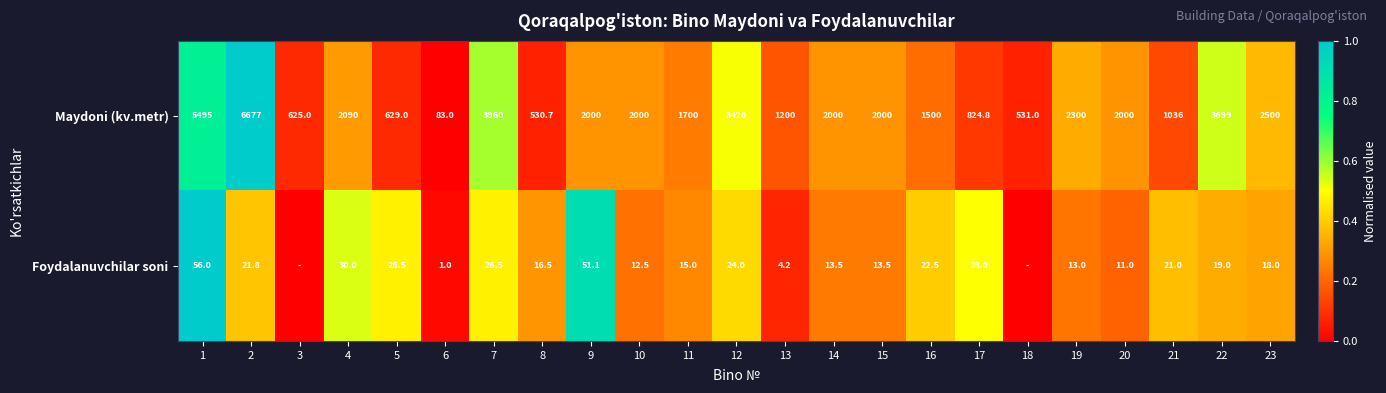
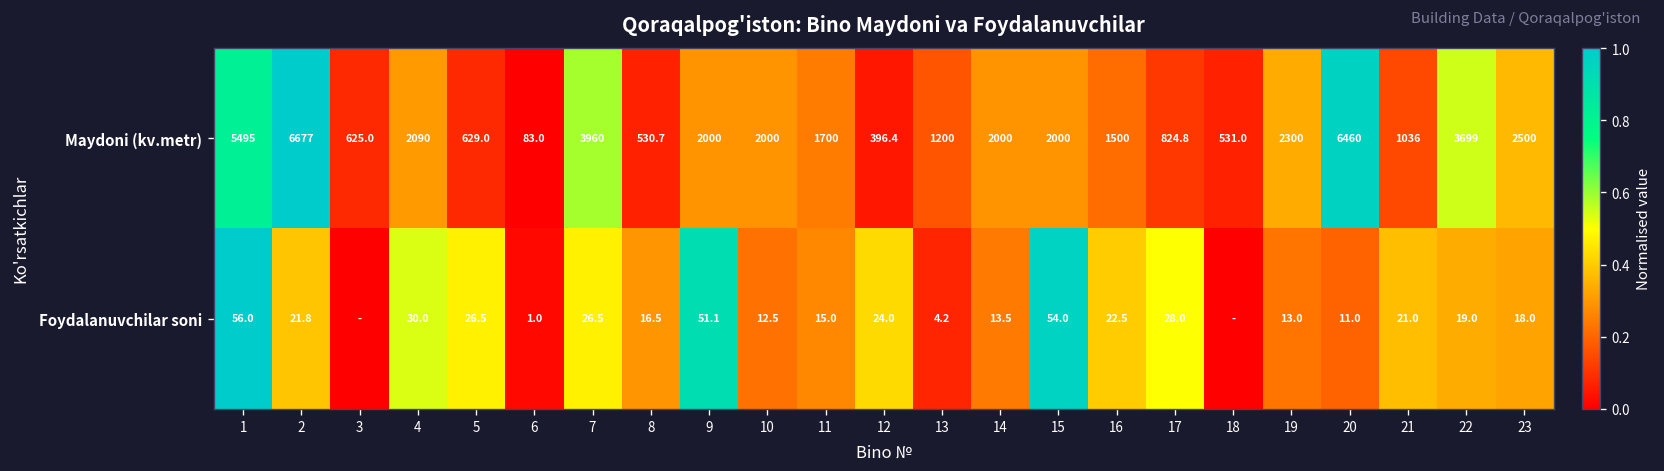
Maydoni (kv.metr), 12: 3420 -> 396.4
Maydoni (kv.metr), 20: 2000 -> 6460
Foydalanuvchilar soni, 15: 13.5 -> 54.0
